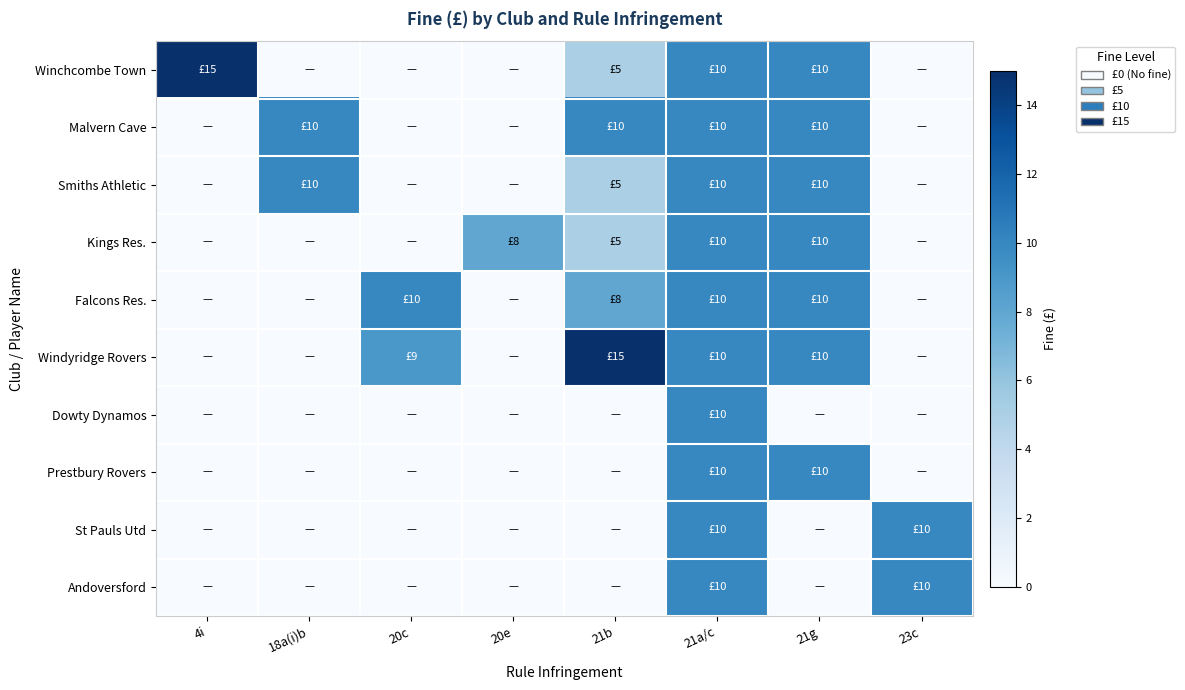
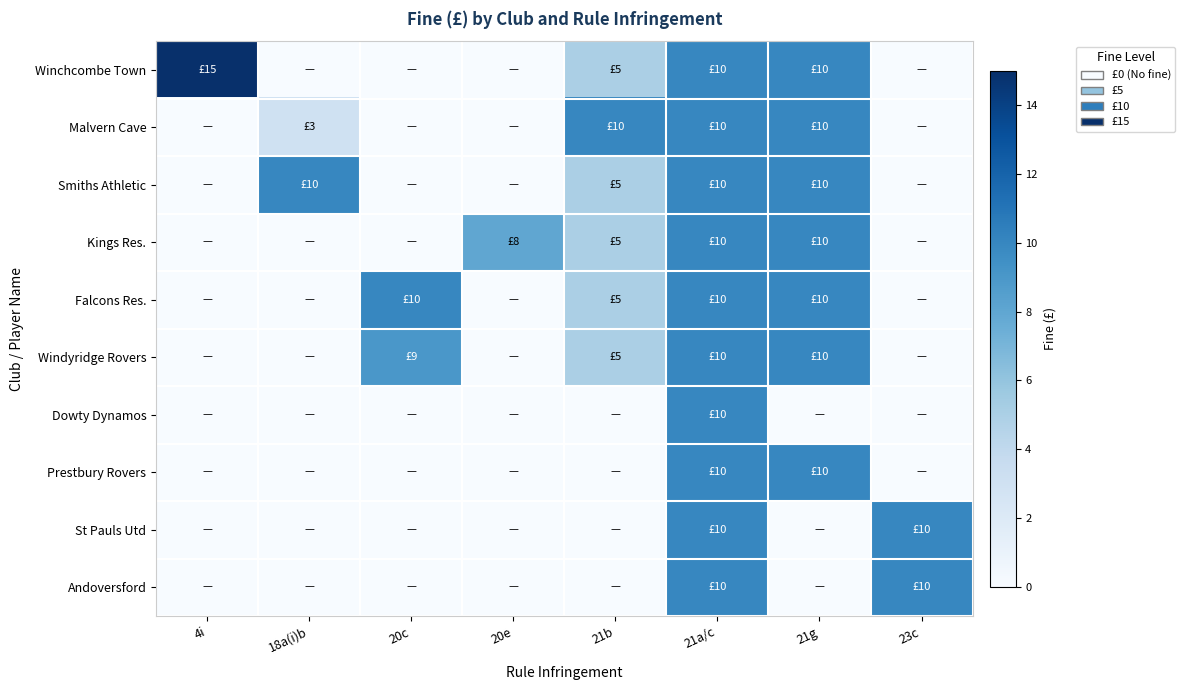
Malvern Cave, 18a(i)b: £10 -> £3
Falcons Res., 21b: £8 -> £5
Windyridge Rovers, 21b: £15 -> £5
